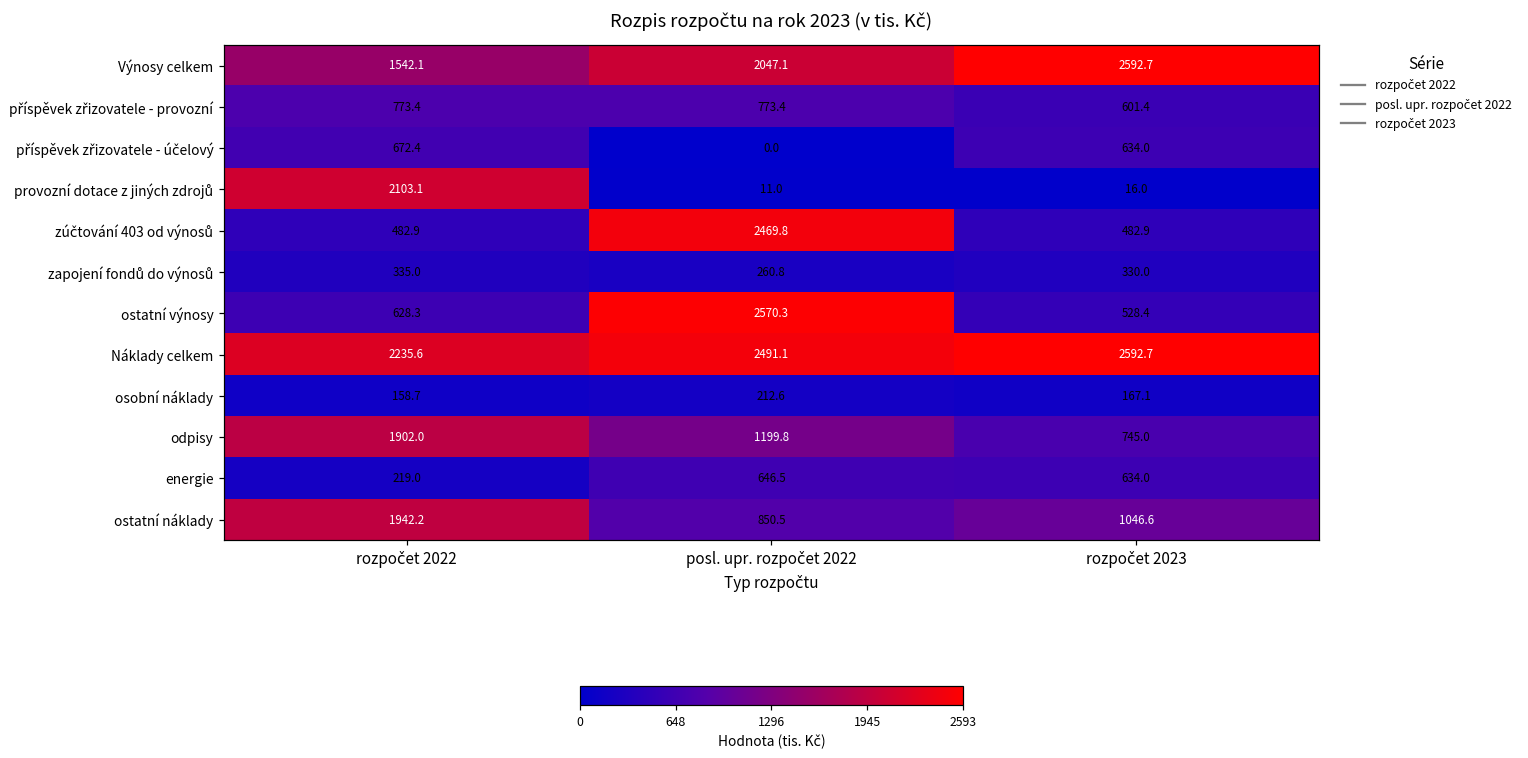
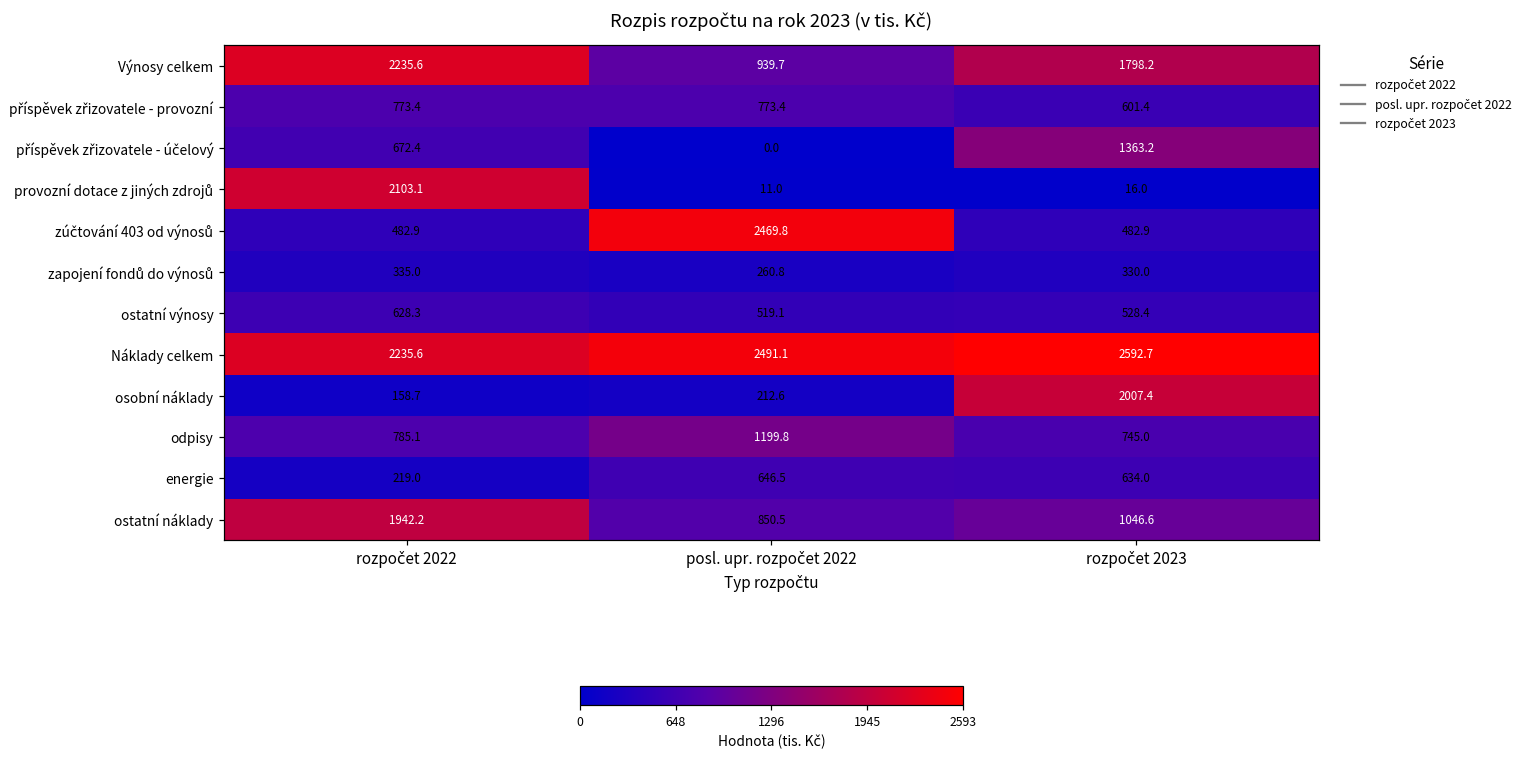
Výnosy celkem, rozpočet 2022: 1542.1 -> 2235.6
Výnosy celkem, posl. upr. rozpočet 2022: 2047.1 -> 939.7
Výnosy celkem, rozpočet 2023: 2592.7 -> 1798.2
příspěvek zřizovatele - účelový, rozpočet 2023: 634.0 -> 1363.2
ostatní výnosy, posl. upr. rozpočet 2022: 2570.3 -> 519.1
osobní náklady, rozpočet 2023: 167.1 -> 2007.4
odpisy, rozpočet 2022: 1902.0 -> 785.1
